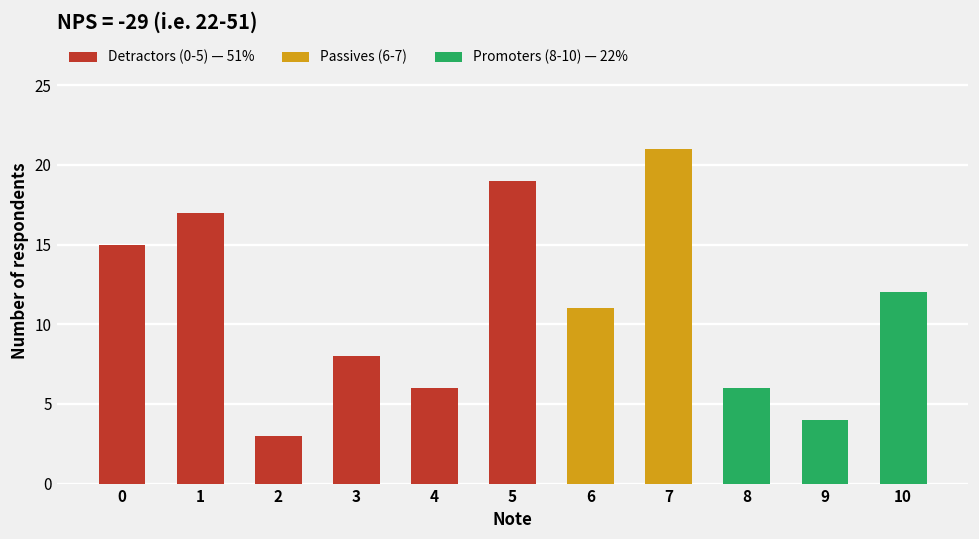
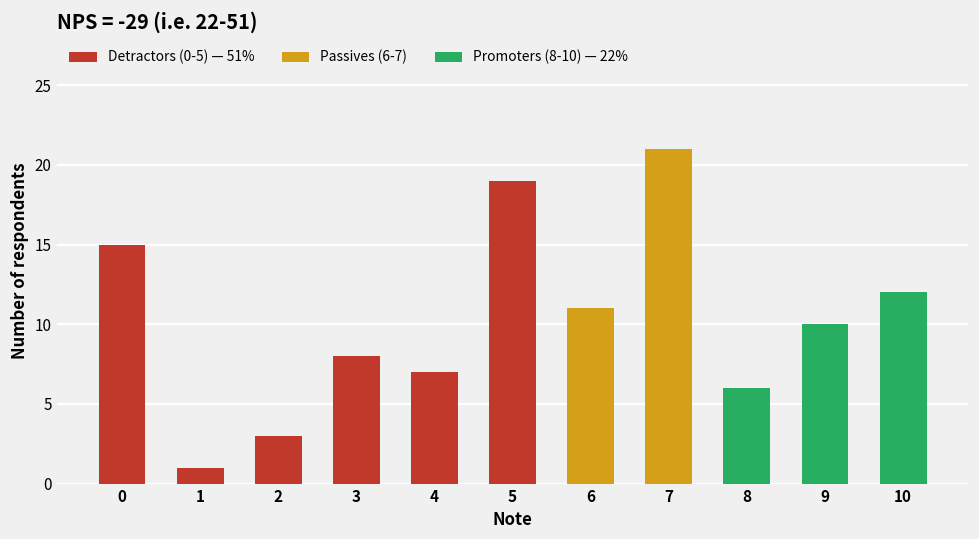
1: 17 -> 1
4: 6 -> 7
9: 4 -> 10
